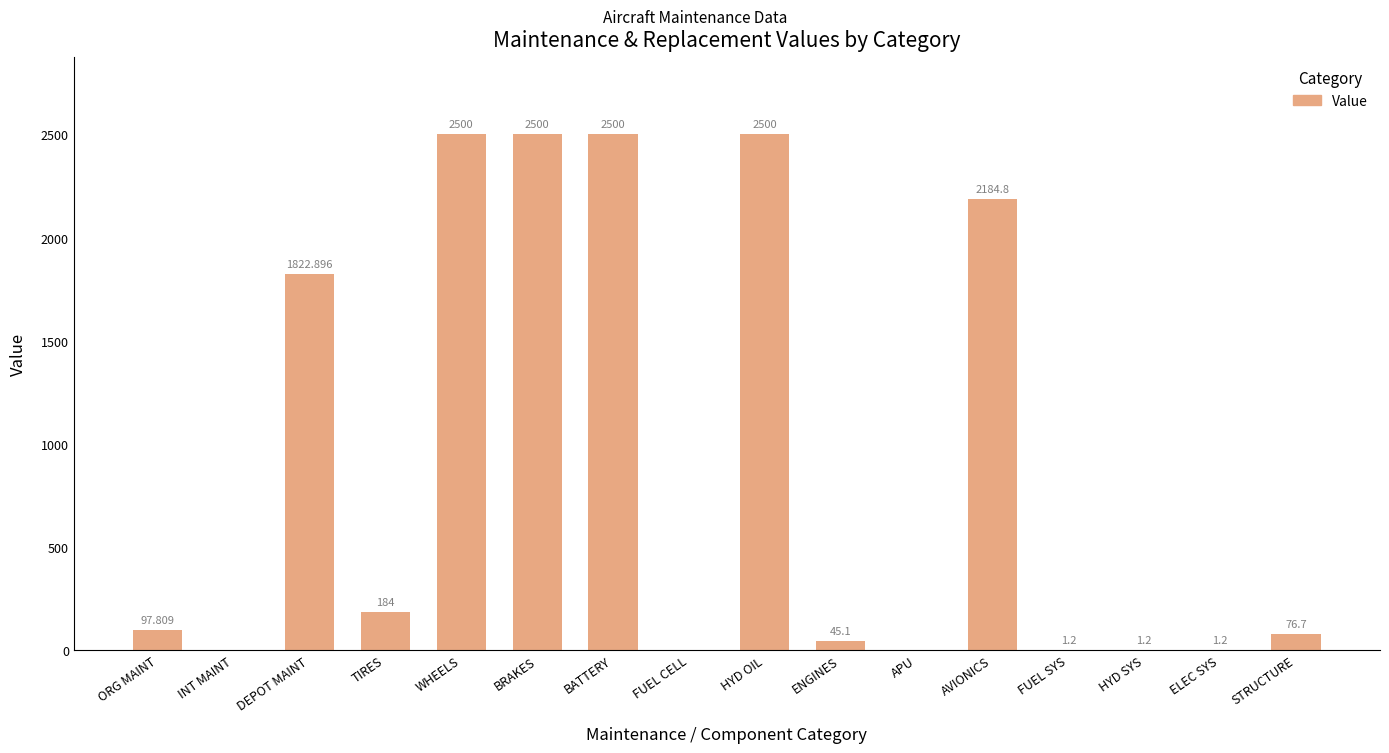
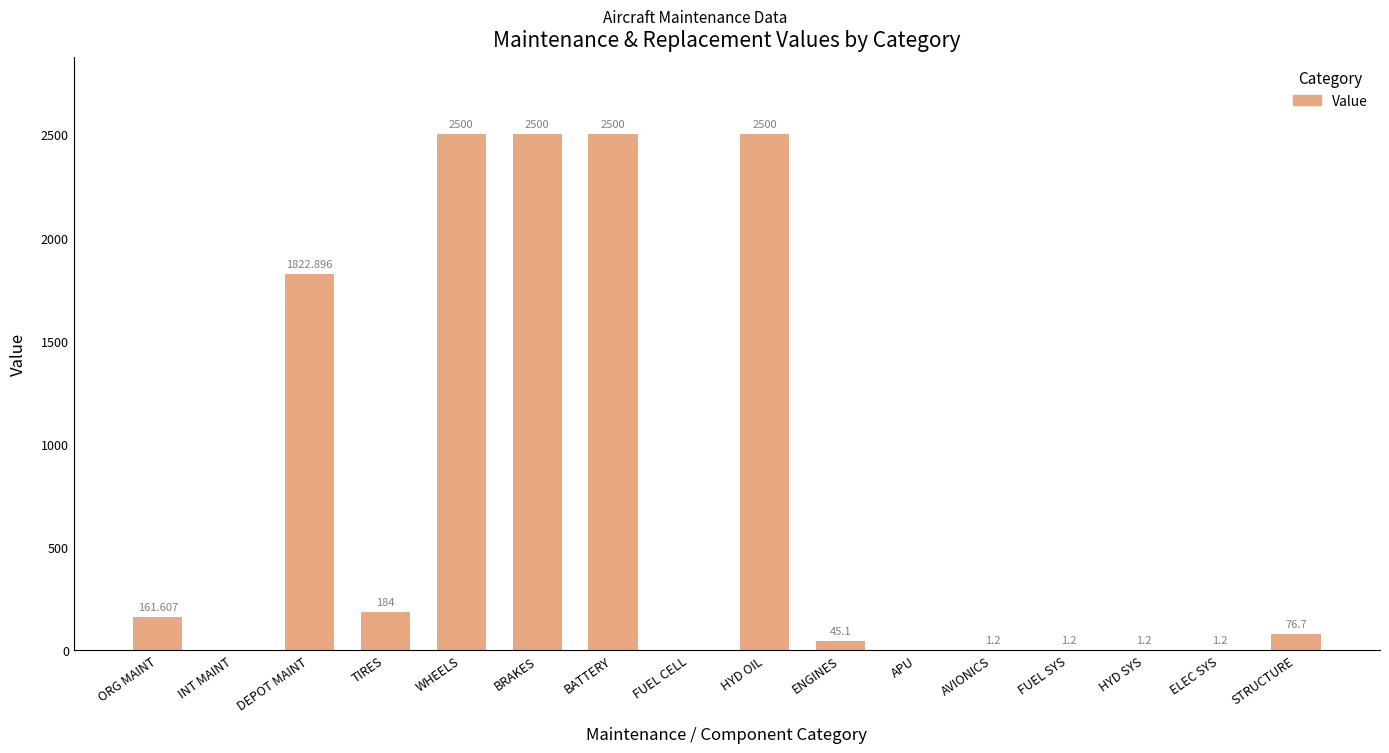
ORG MAINT: 97.809 -> 161.607
AVIONICS: 2184.8 -> 1.2
